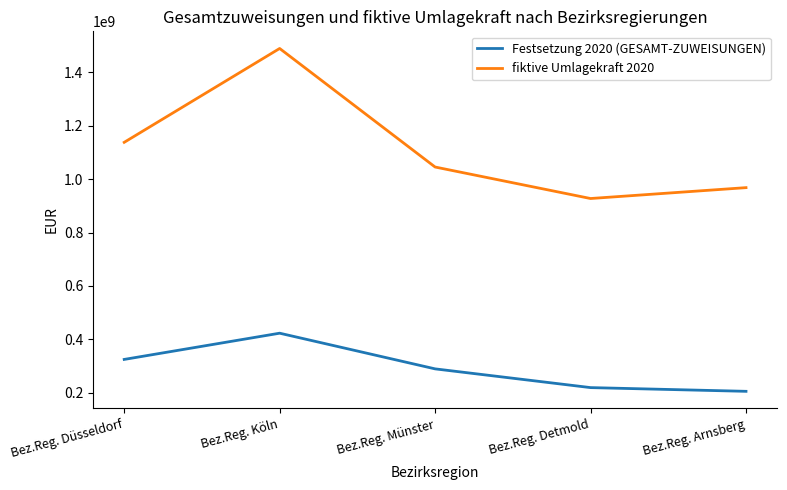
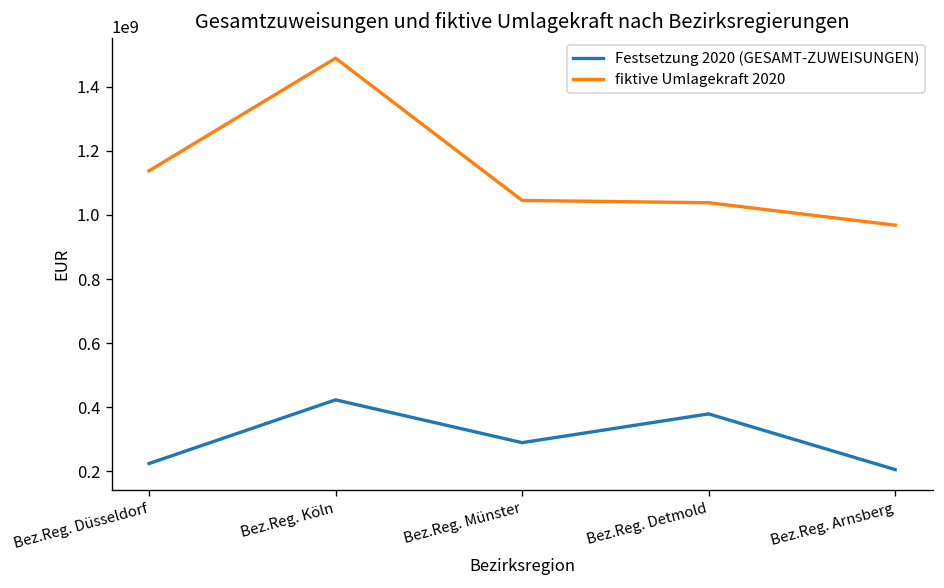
Festsetzung 2020 (GESAMT-ZUWEISUNGEN), Bez.Reg. Düsseldorf: 320000000 -> 220000000
Festsetzung 2020 (GESAMT-ZUWEISUNGEN), Bez.Reg. Detmold: 220000000 -> 380000000
fiktive Umlagekraft 2020, Bez.Reg. Detmold: 930000000 -> 1040000000
